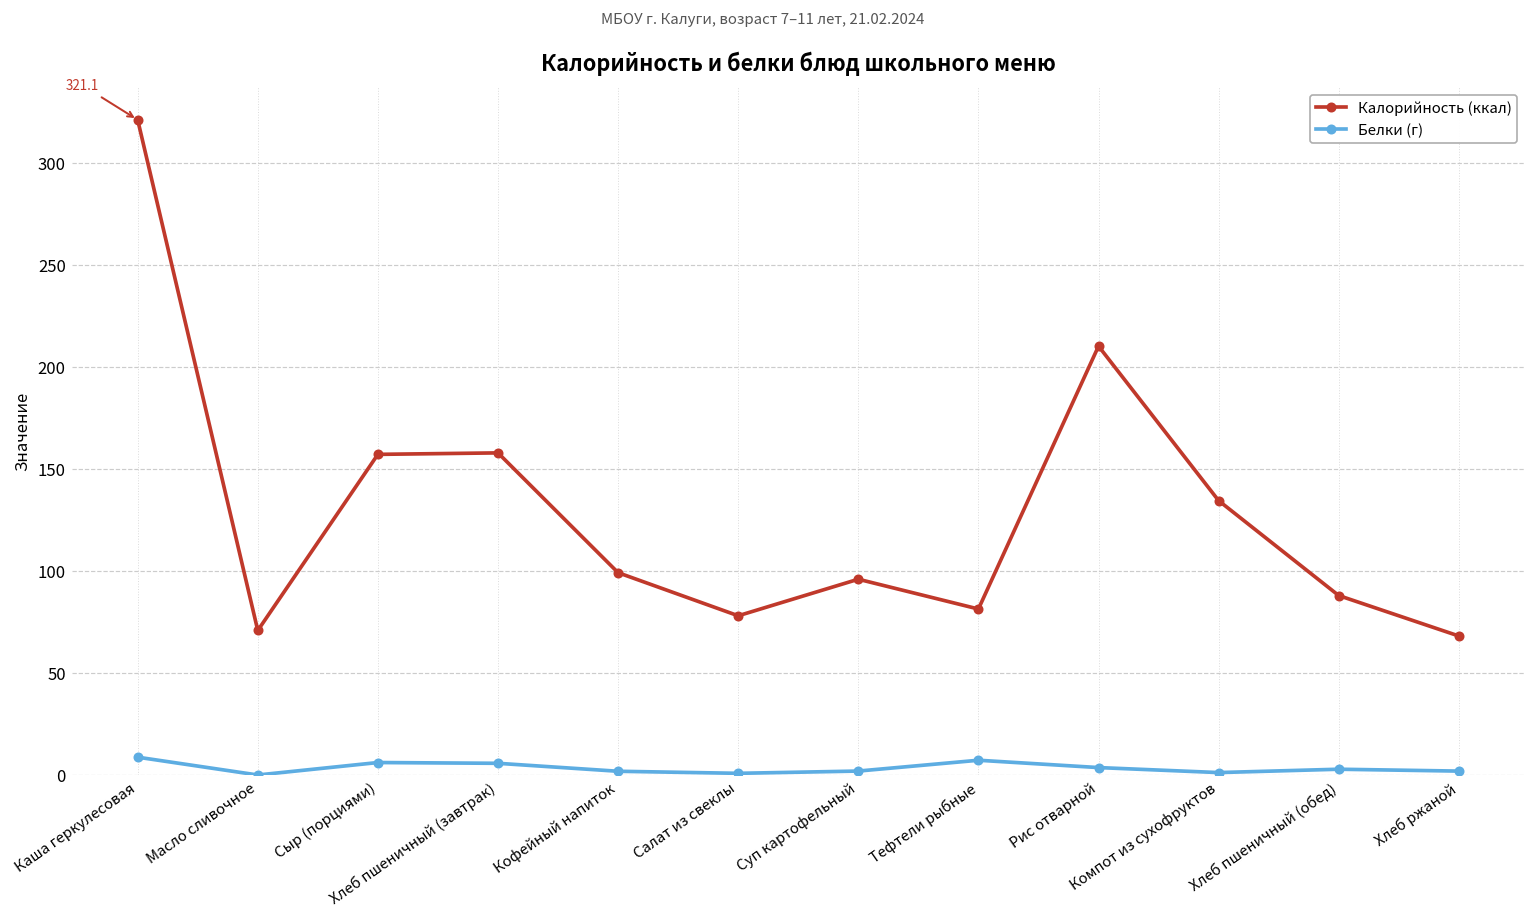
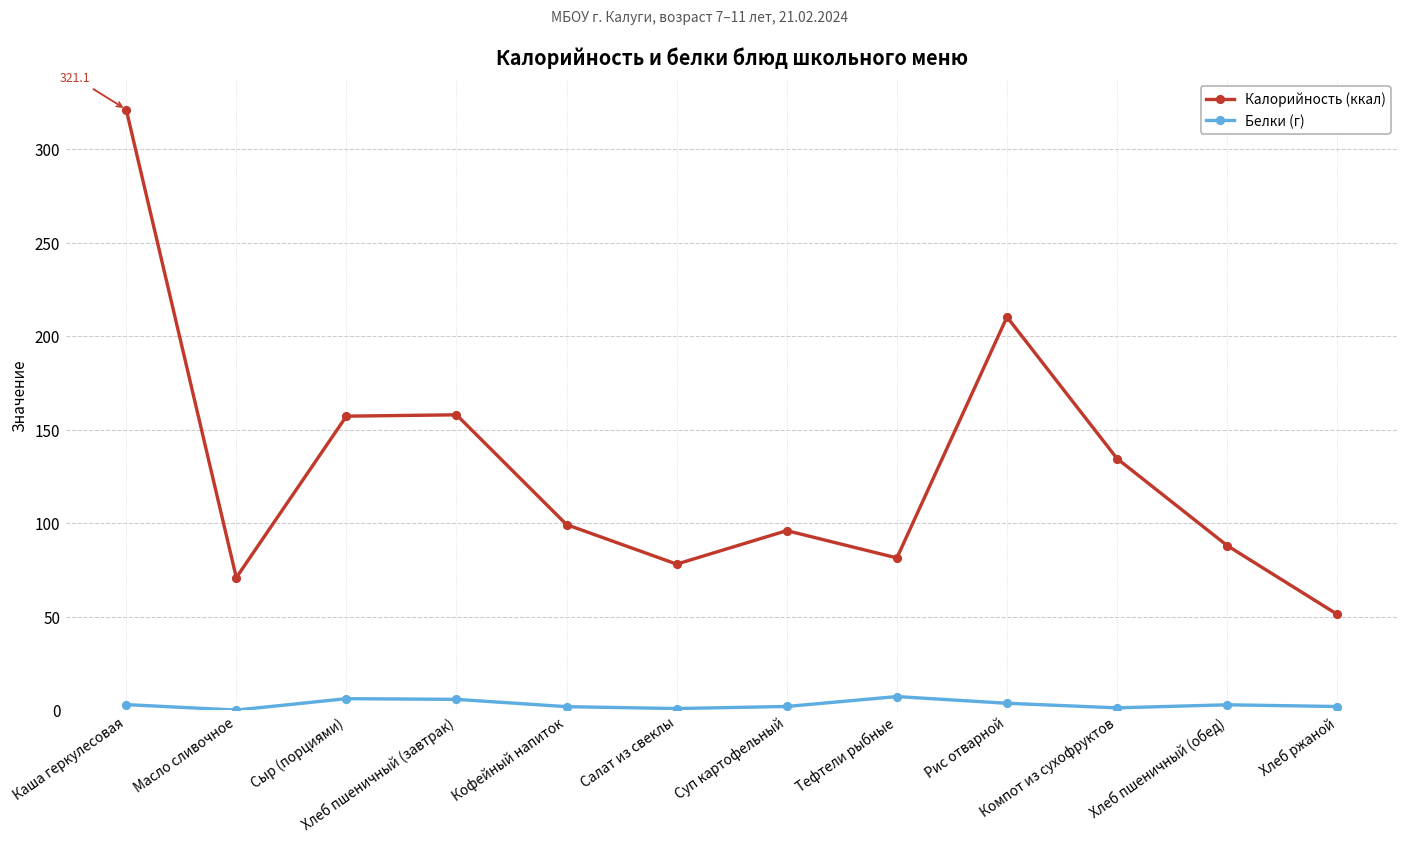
Белки (г), Каша геркулесовая: 9 -> 3
Калорийность (ккал), Хлеб ржаной: 68 -> 51
